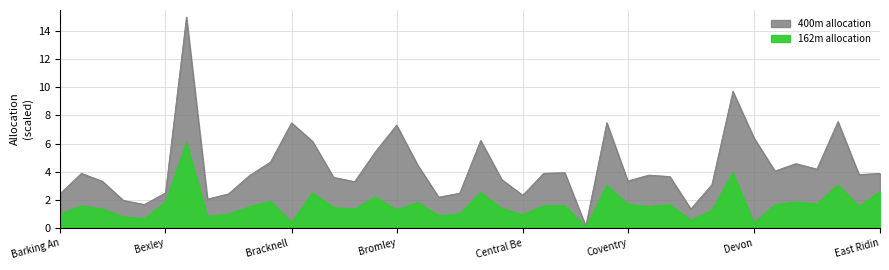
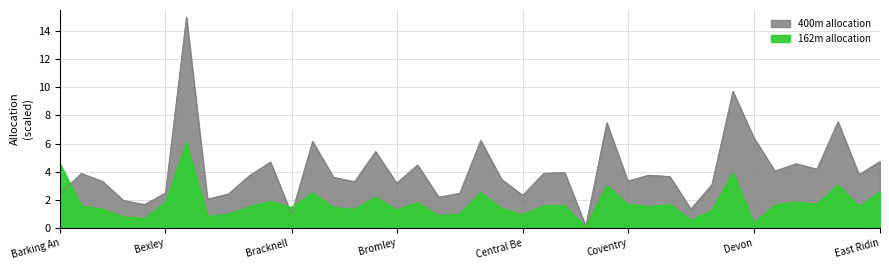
162m allocation, Barking An: 1.0 -> 4.5
400m allocation, Bracknell: 7.5 -> 1.0
162m allocation, Bracknell: 0.4 -> 1.5
400m allocation, Bromley: 7.3 -> 3.2
400m allocation, East Ridin: 3.9 -> 4.7
